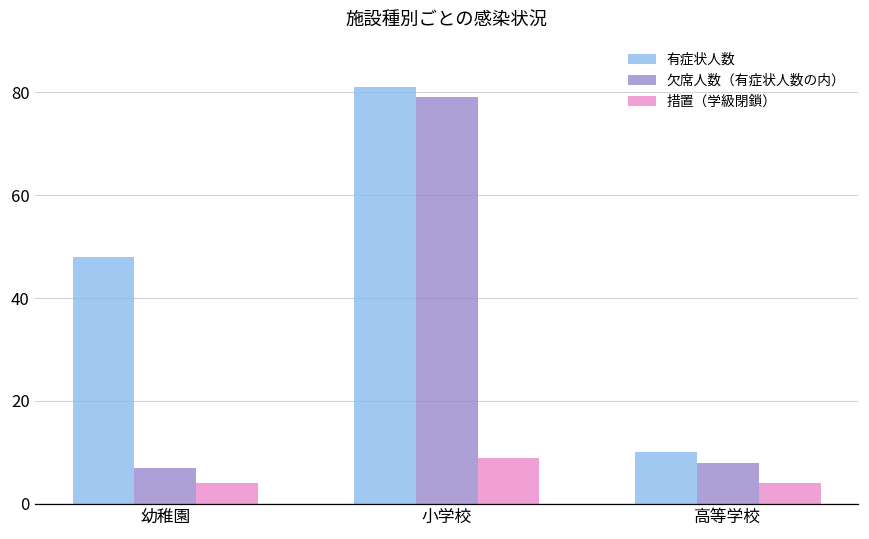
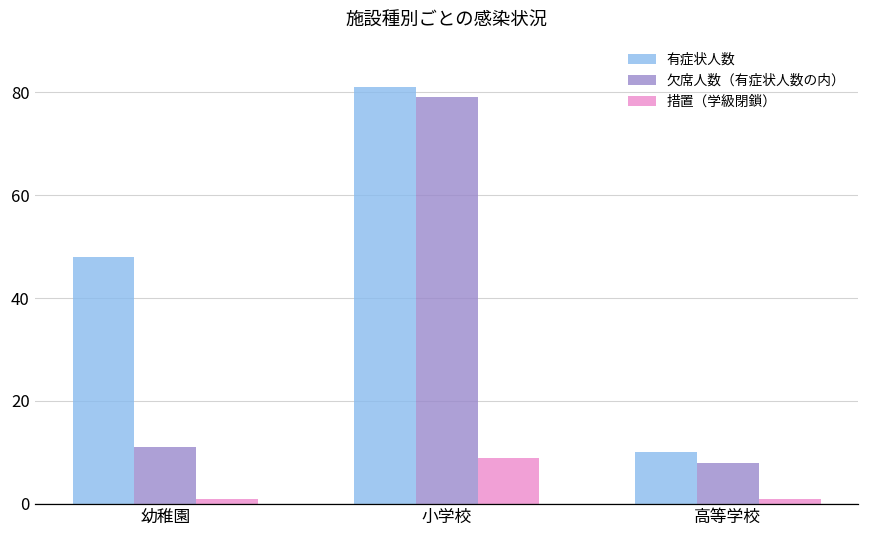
欠席人数（有症状人数の内）, 幼稚園: 7 -> 11
措置（学級閉鎖）, 幼稚園: 4 -> 1
措置（学級閉鎖）, 高等学校: 4 -> 1
